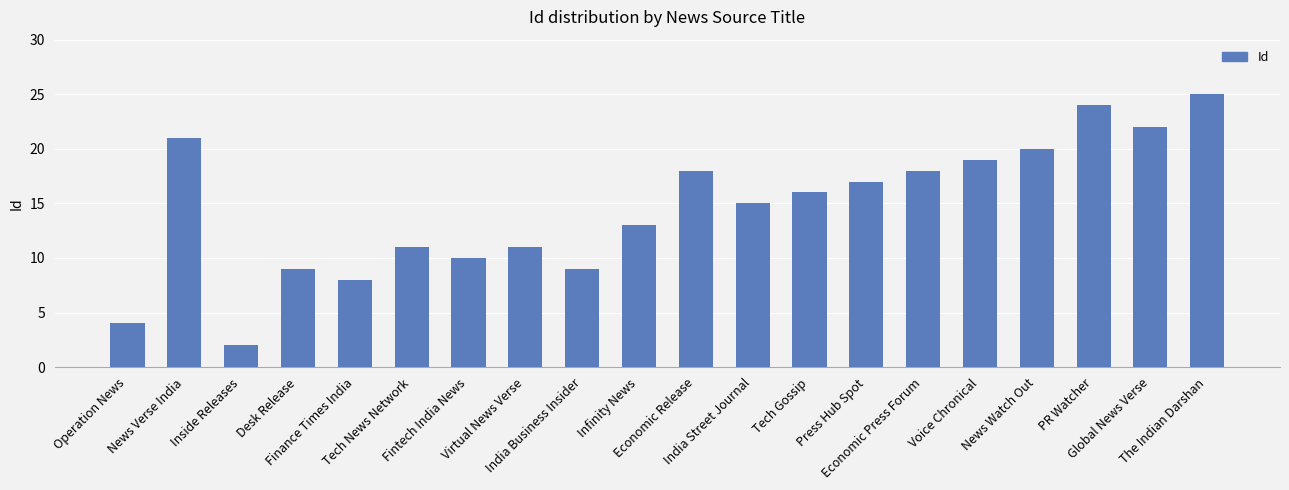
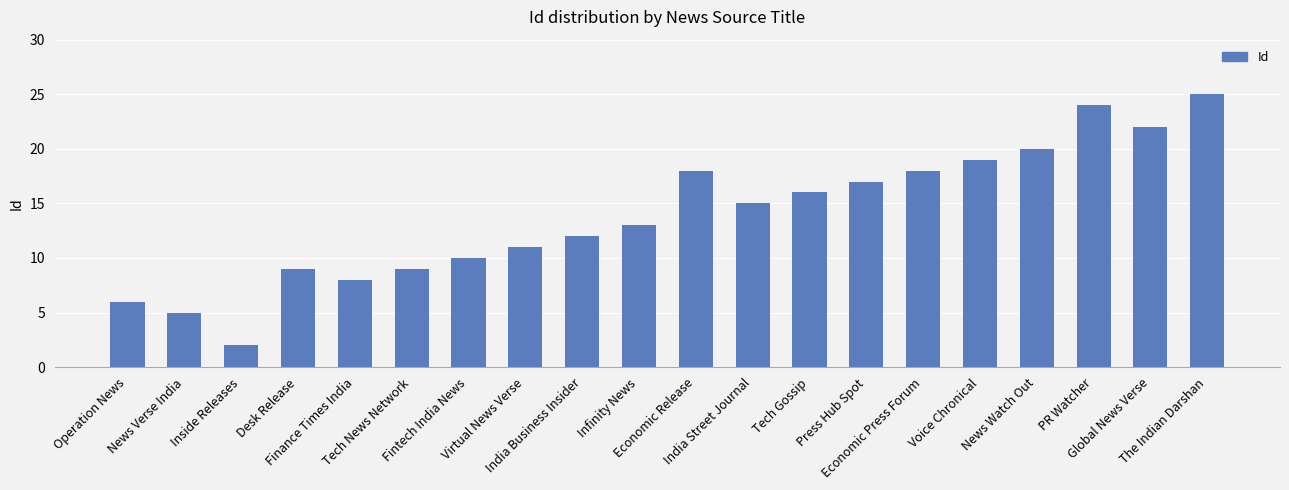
Operation News: 4 -> 6
News Verse India: 21 -> 5
Tech News Network: 11 -> 9
India Business Insider: 9 -> 12
